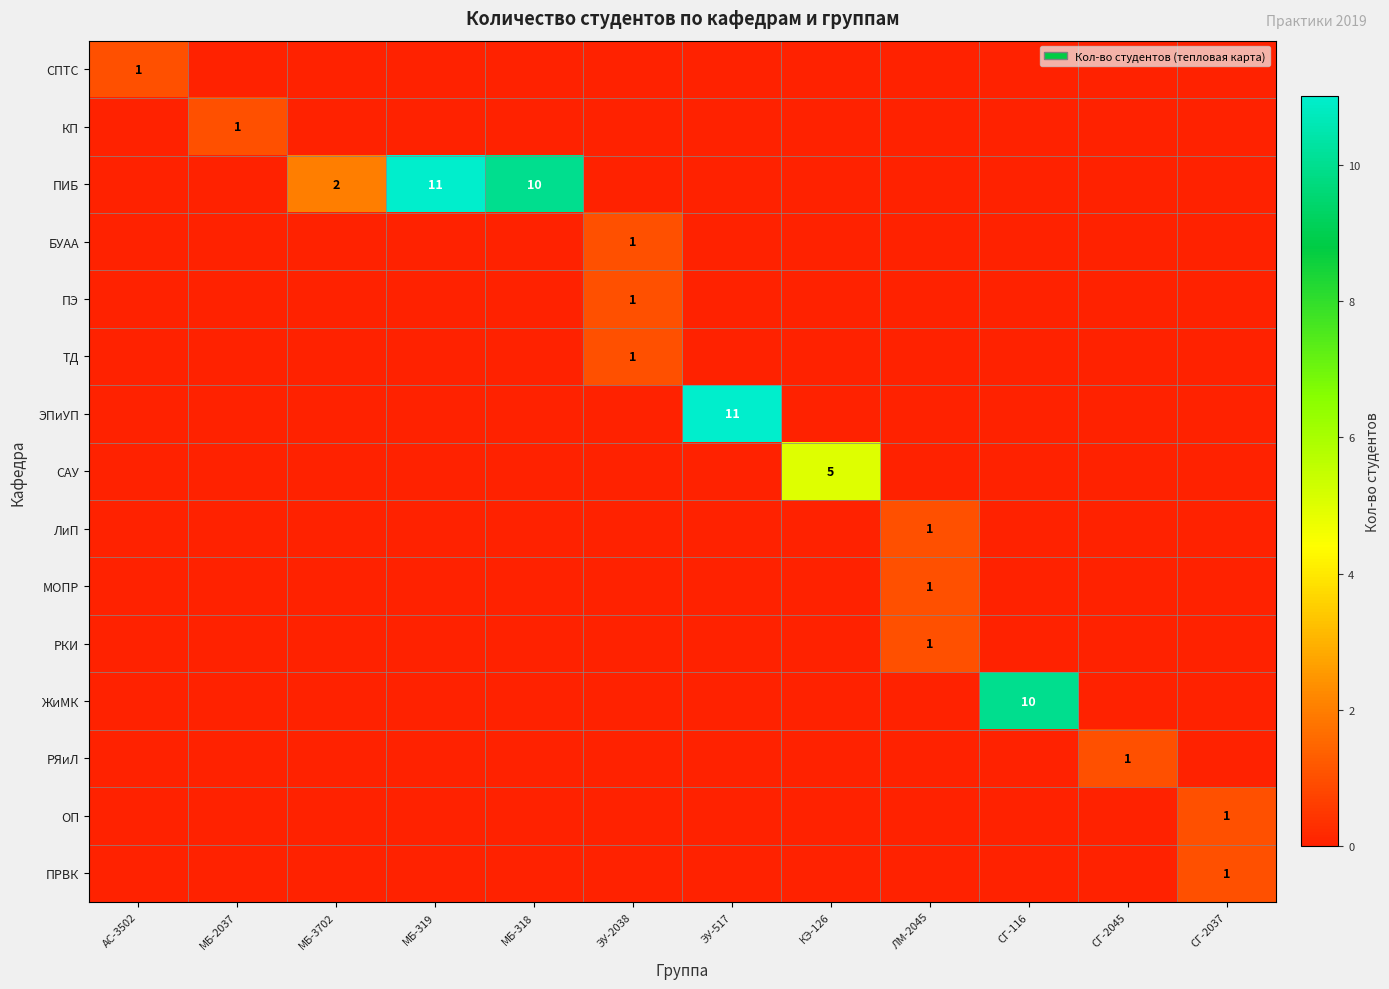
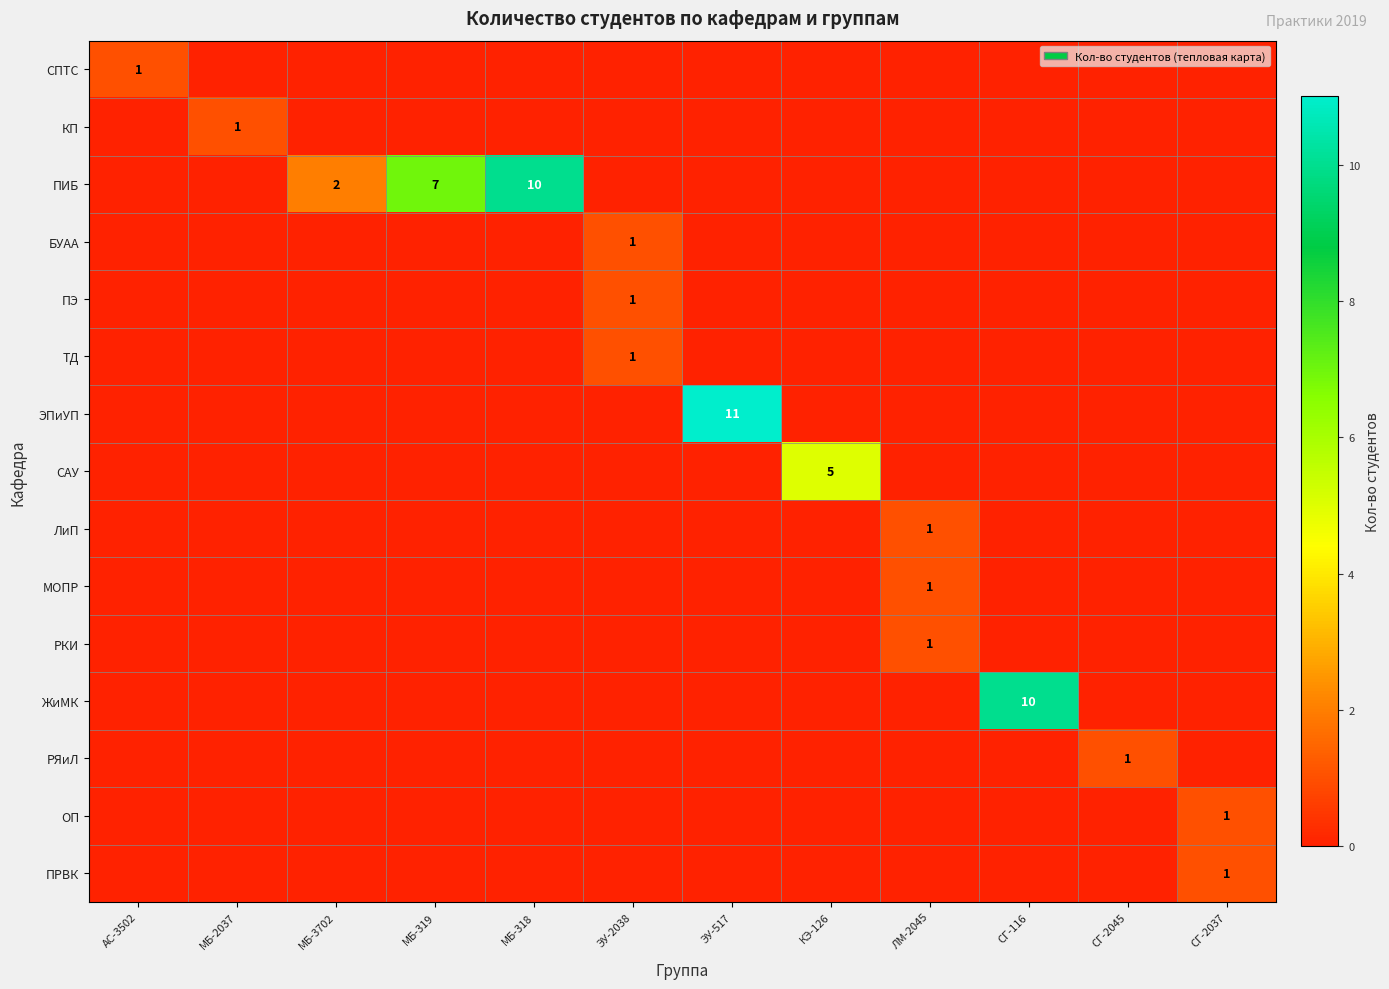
ПИБ, МБ-319: 11 -> 7
